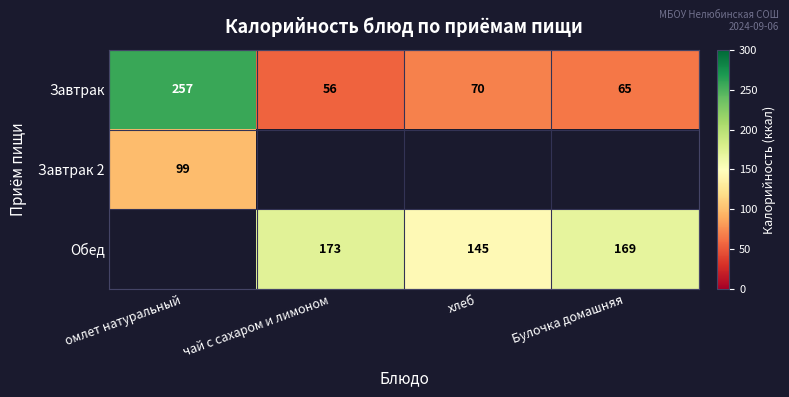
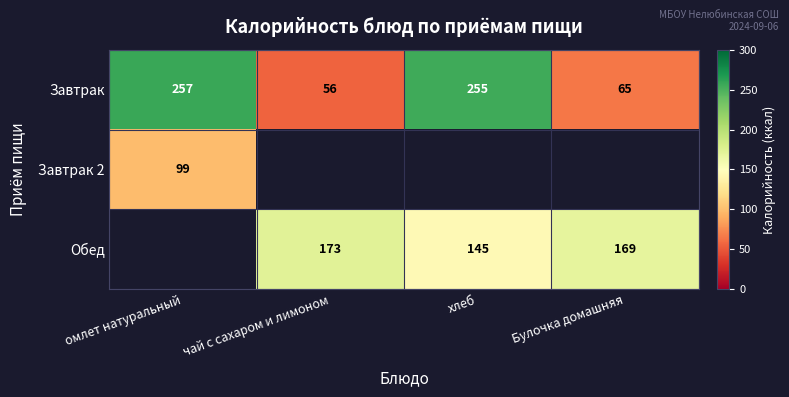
Завтрак, хлеб: 70 -> 255
